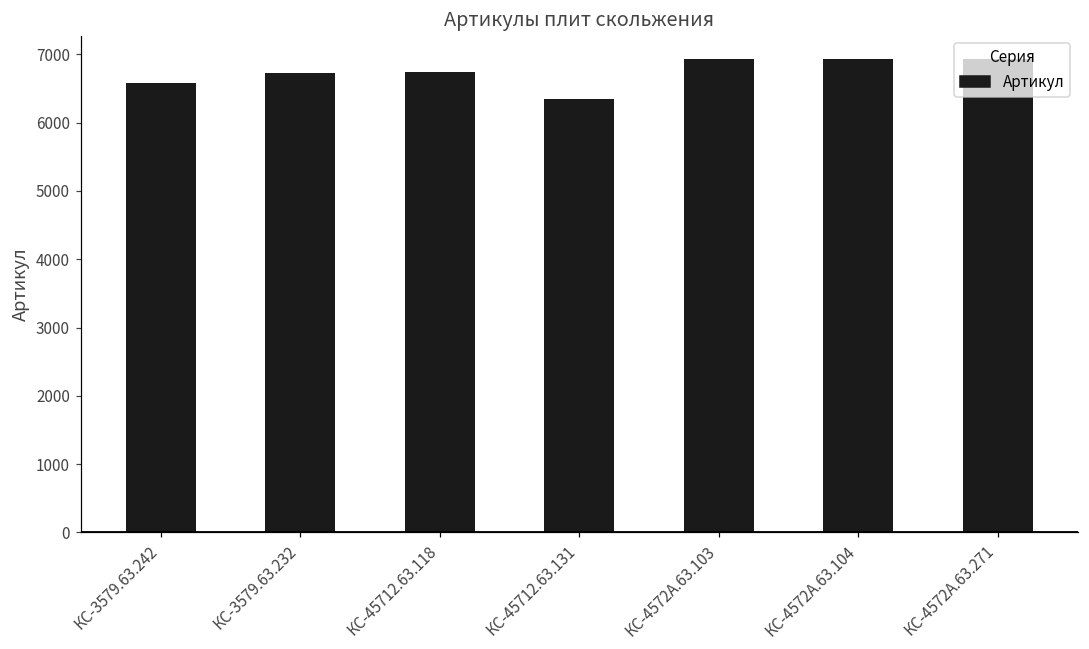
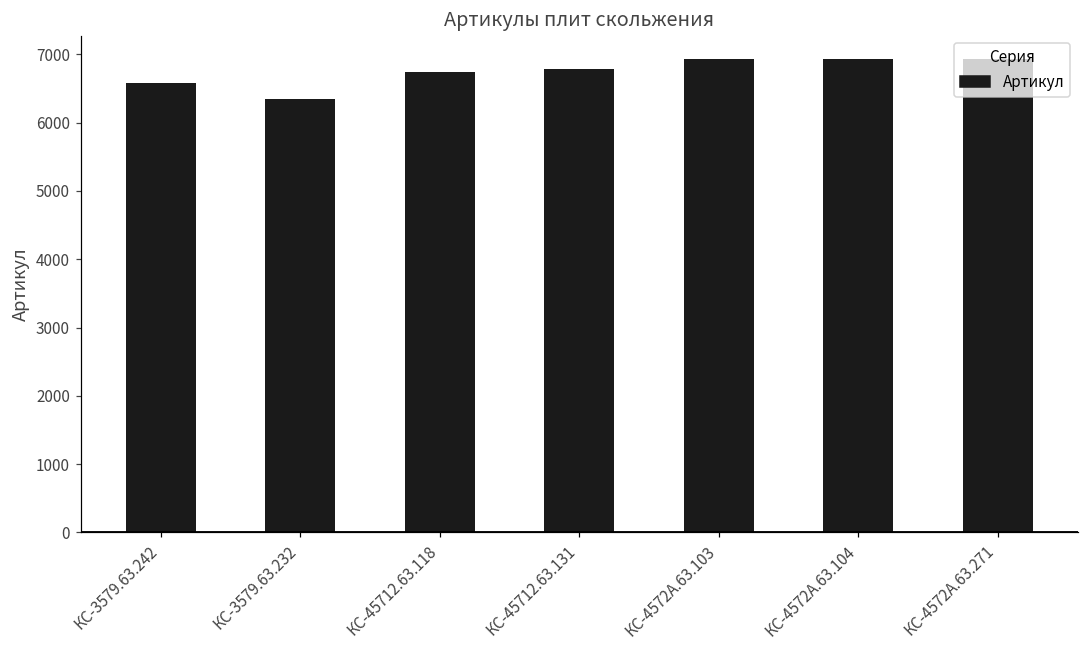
КС-3579.63.232: 6700 -> 6300
КС-45712.63.131: 6300 -> 6800
